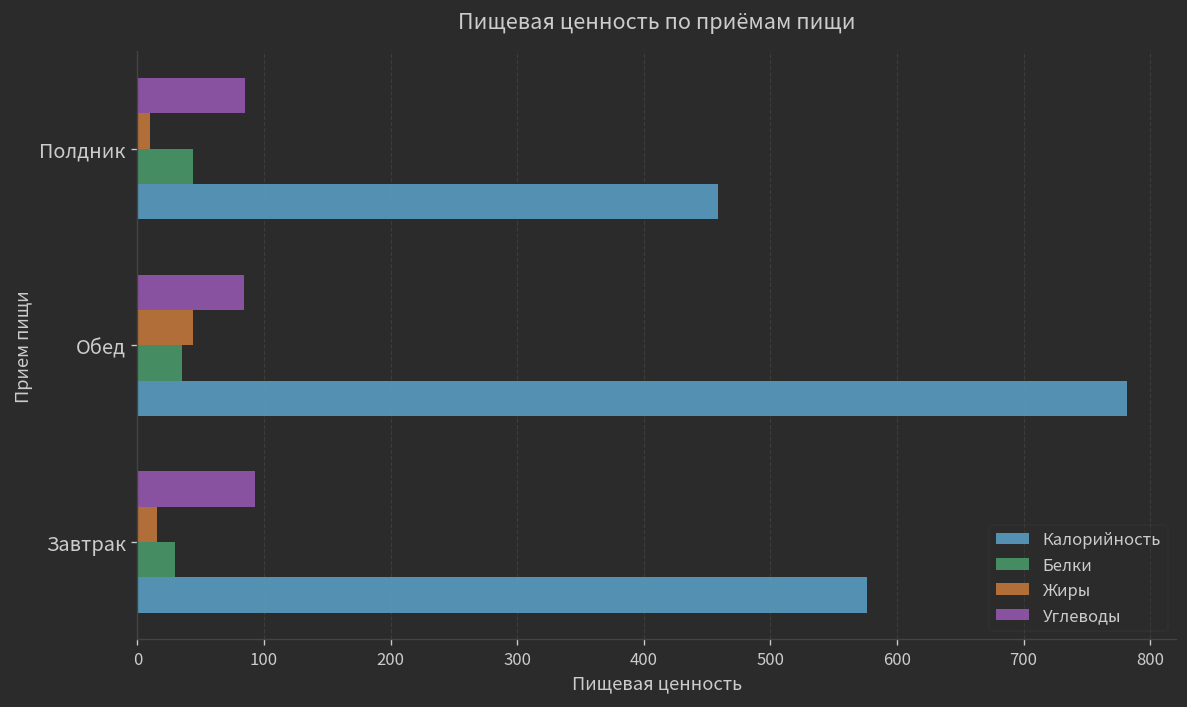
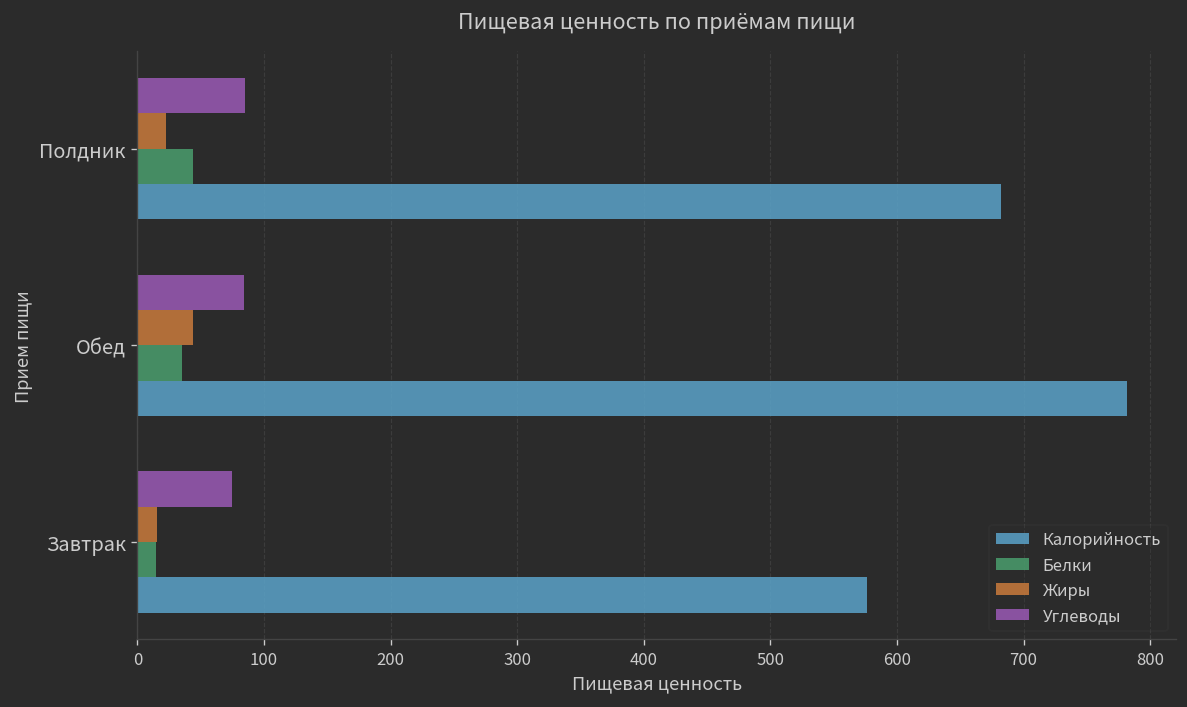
Жиры, Полдник: 10 -> 22
Калорийность, Полдник: 458 -> 682
Углеводы, Завтрак: 93 -> 75
Белки, Завтрак: 29 -> 15
